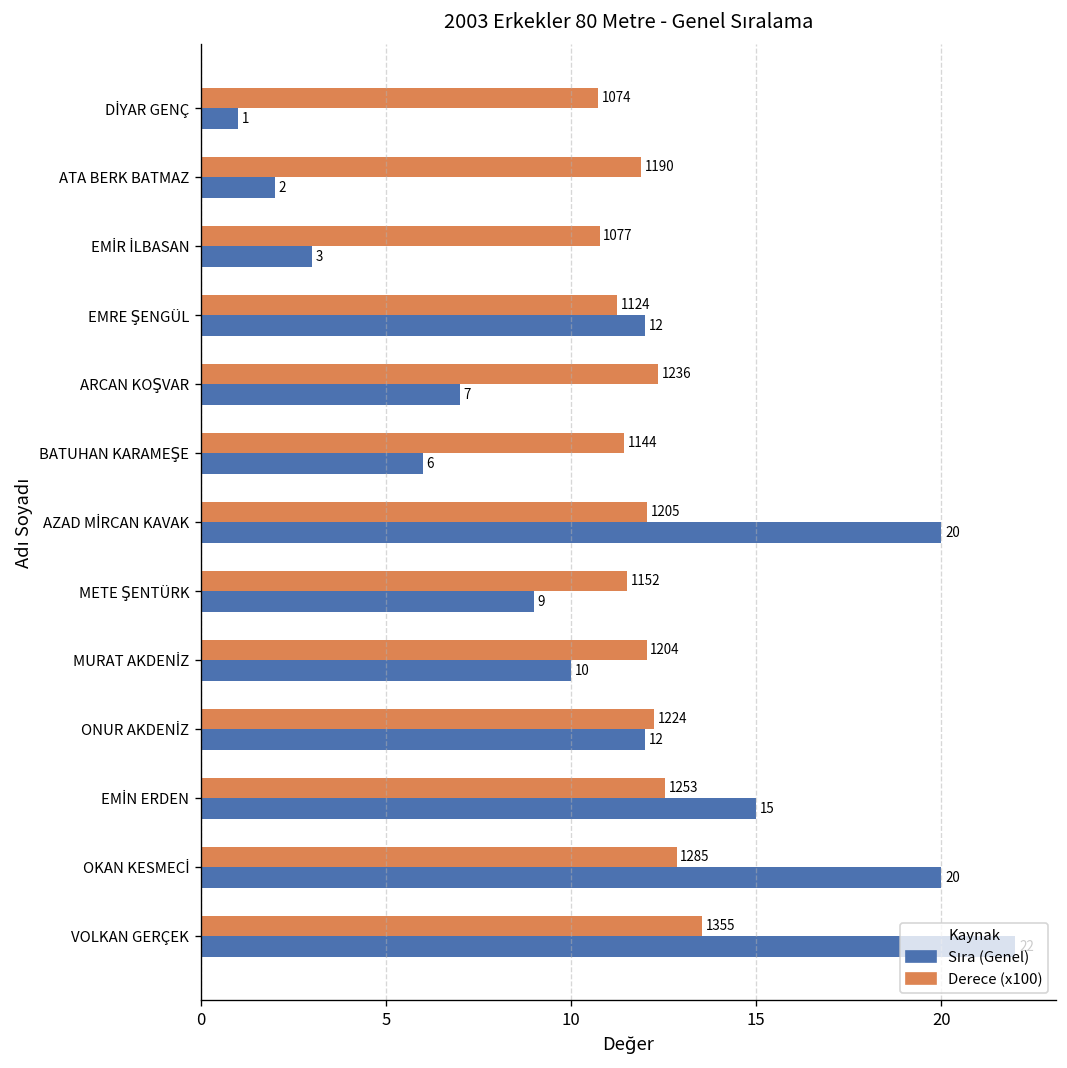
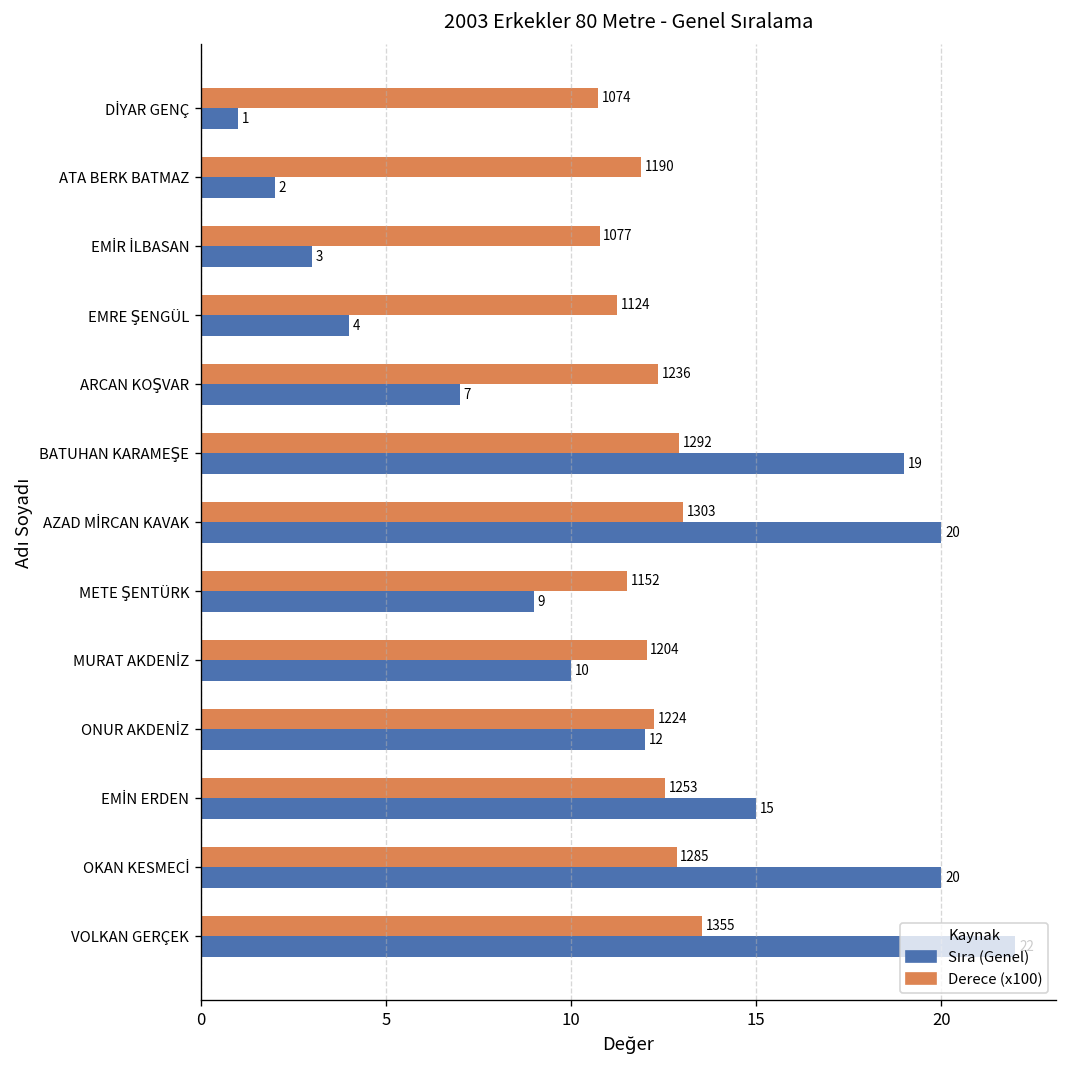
Sıra (Genel), EMRE ŞENGÜL: 12 -> 4
Derece (x100), BATUHAN KARAMEŞE: 1144 -> 1292
Sıra (Genel), BATUHAN KARAMEŞE: 6 -> 19
Derece (x100), AZAD MİRCAN KAVAK: 1205 -> 1303
